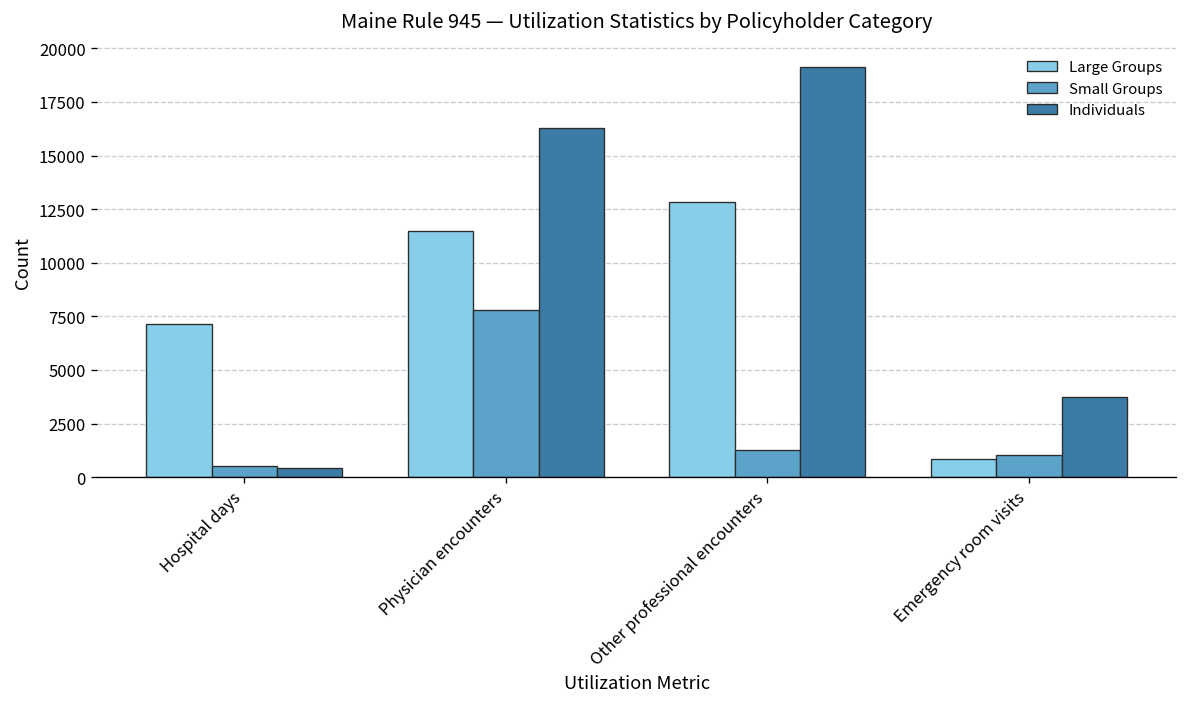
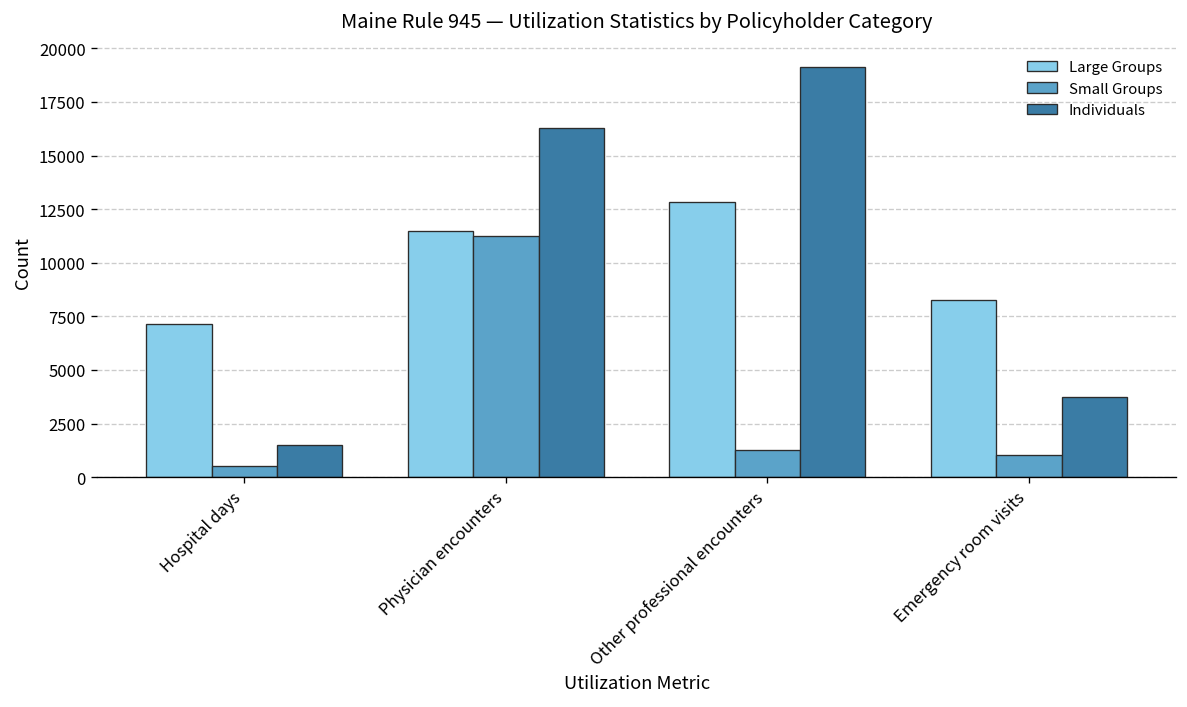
Individuals, Hospital days: 400 -> 1500
Small Groups, Physician encounters: 7800 -> 11300
Large Groups, Emergency room visits: 800 -> 8300
